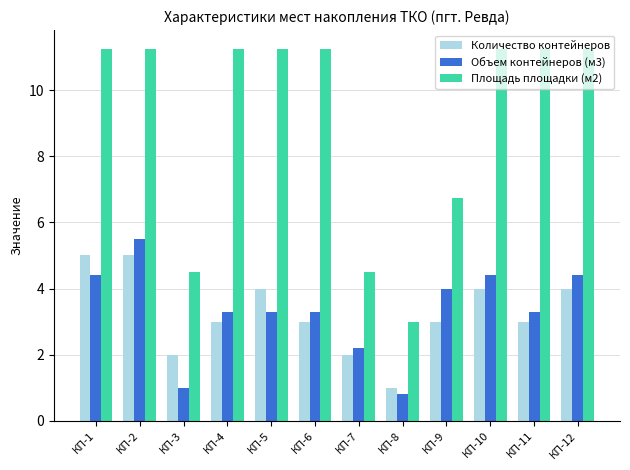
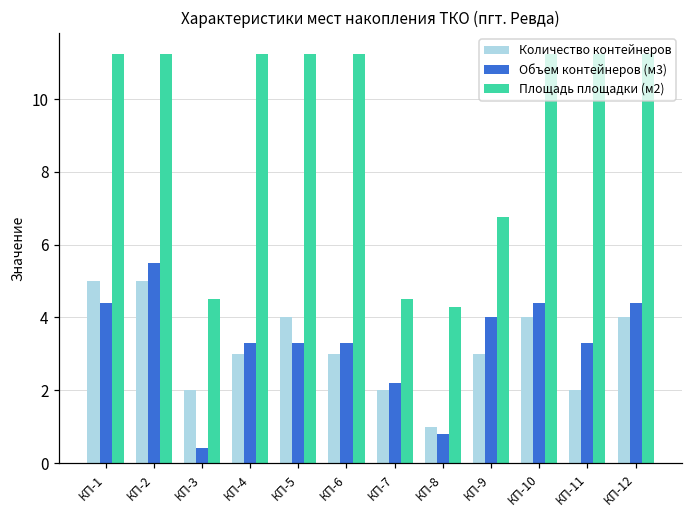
Объем контейнеров (м3), КП-3: 1.0 -> 0.4
Площадь площадки (м2), КП-8: 3.0 -> 4.3
Количество контейнеров, КП-11: 3 -> 2
